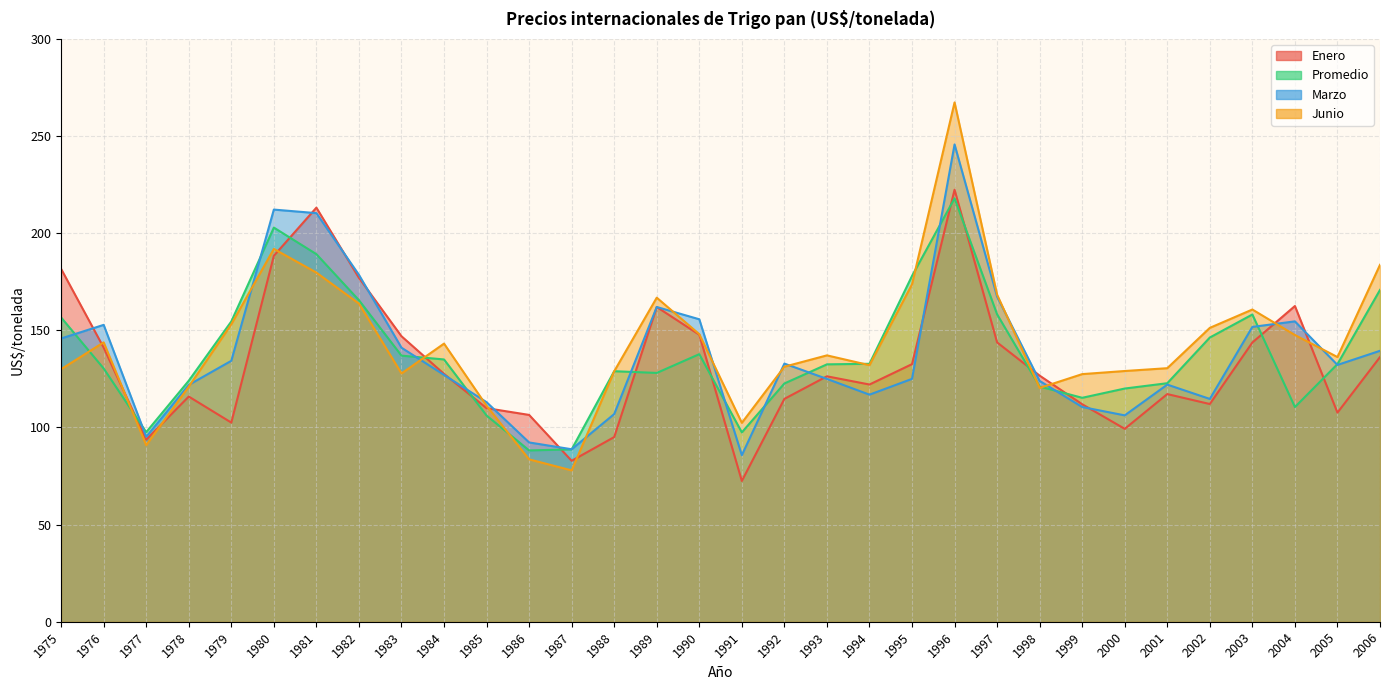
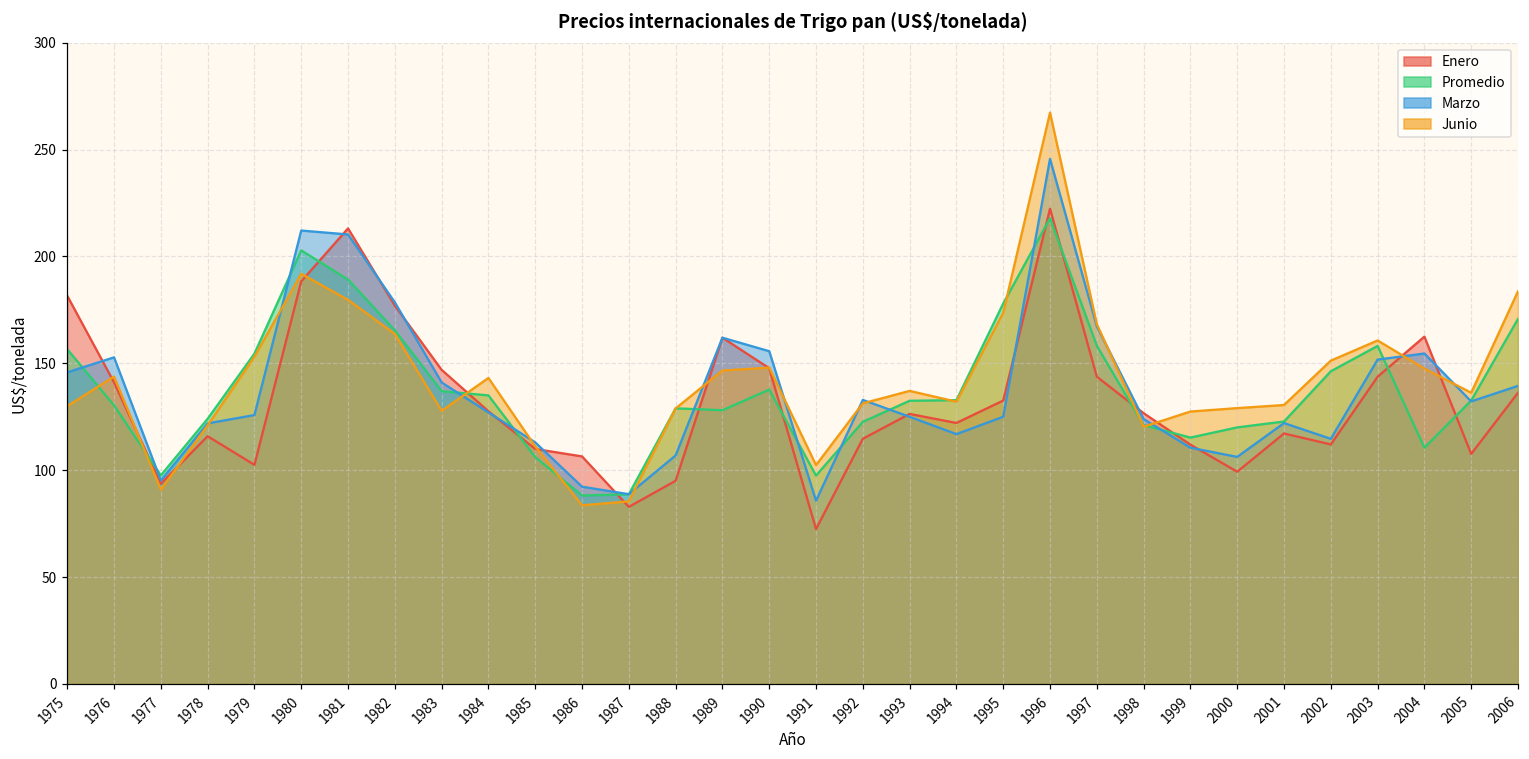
Marzo, 1979: 134 -> 126
Junio, 1987: 78 -> 85
Junio, 1989: 167 -> 147
